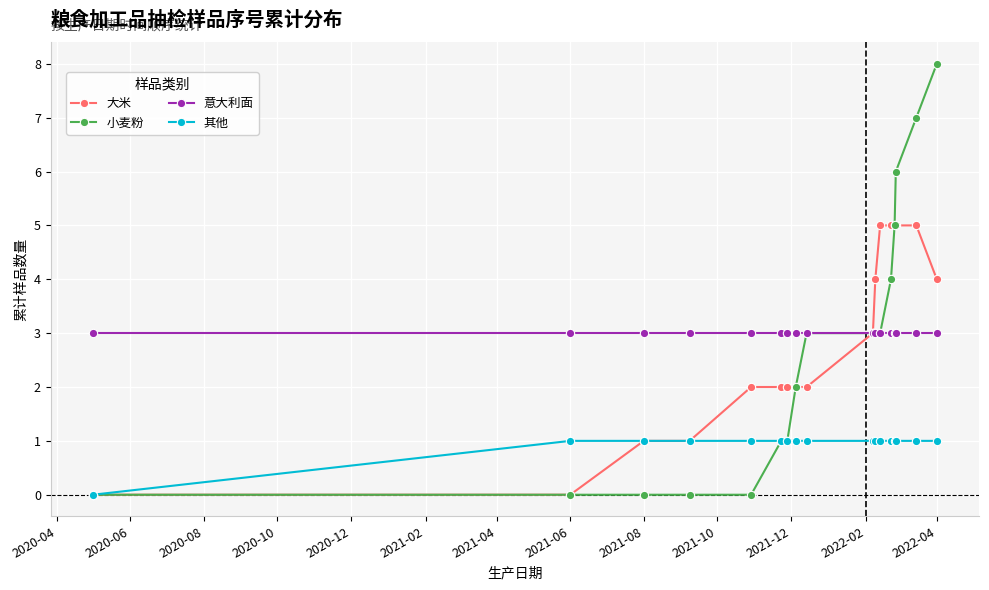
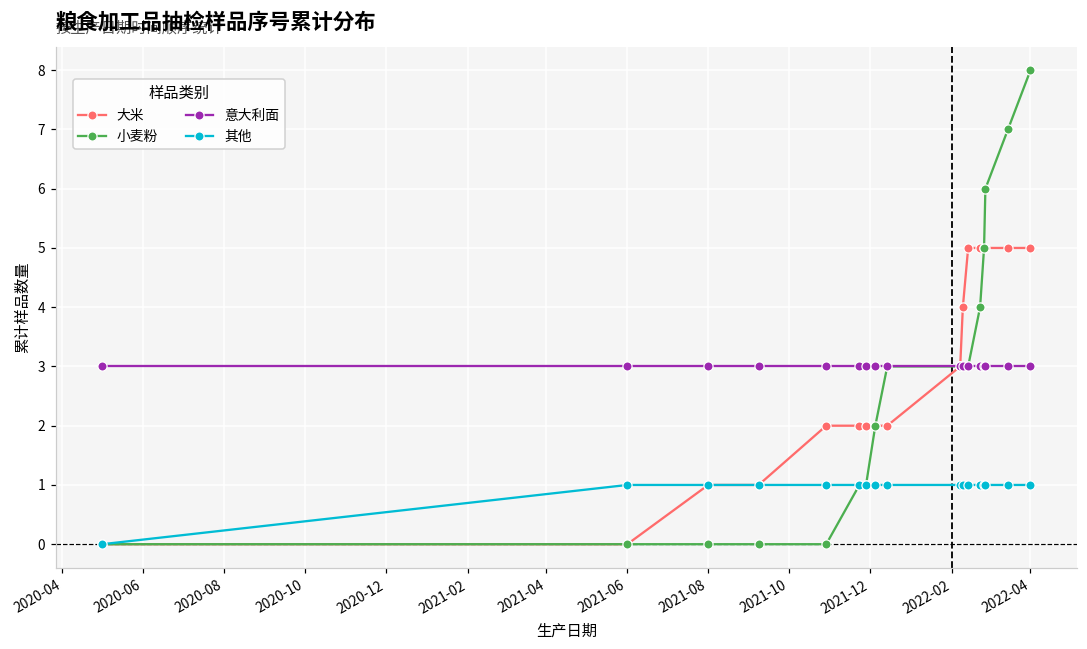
大米, 2022-04: 4 -> 5
